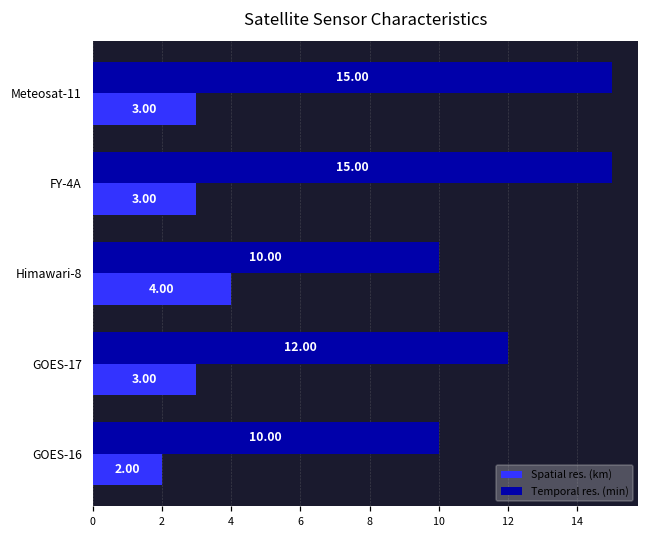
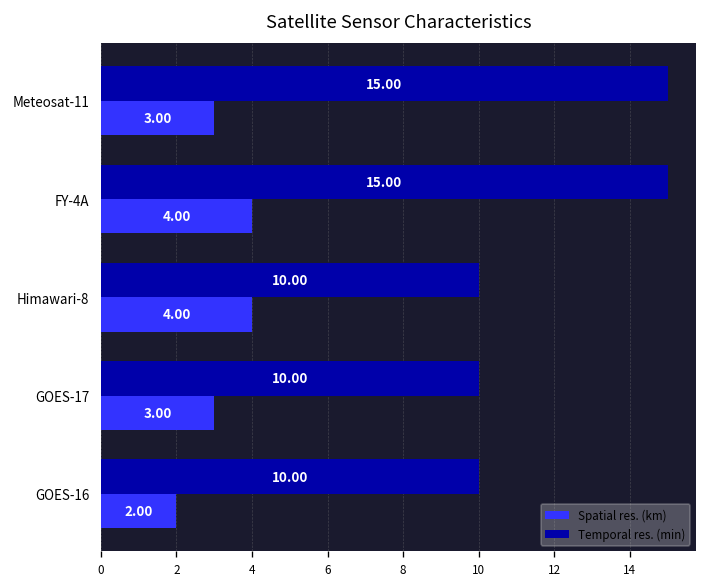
Spatial res. (km), FY-4A: 3.00 -> 4.00
Temporal res. (min), GOES-17: 12.00 -> 10.00
